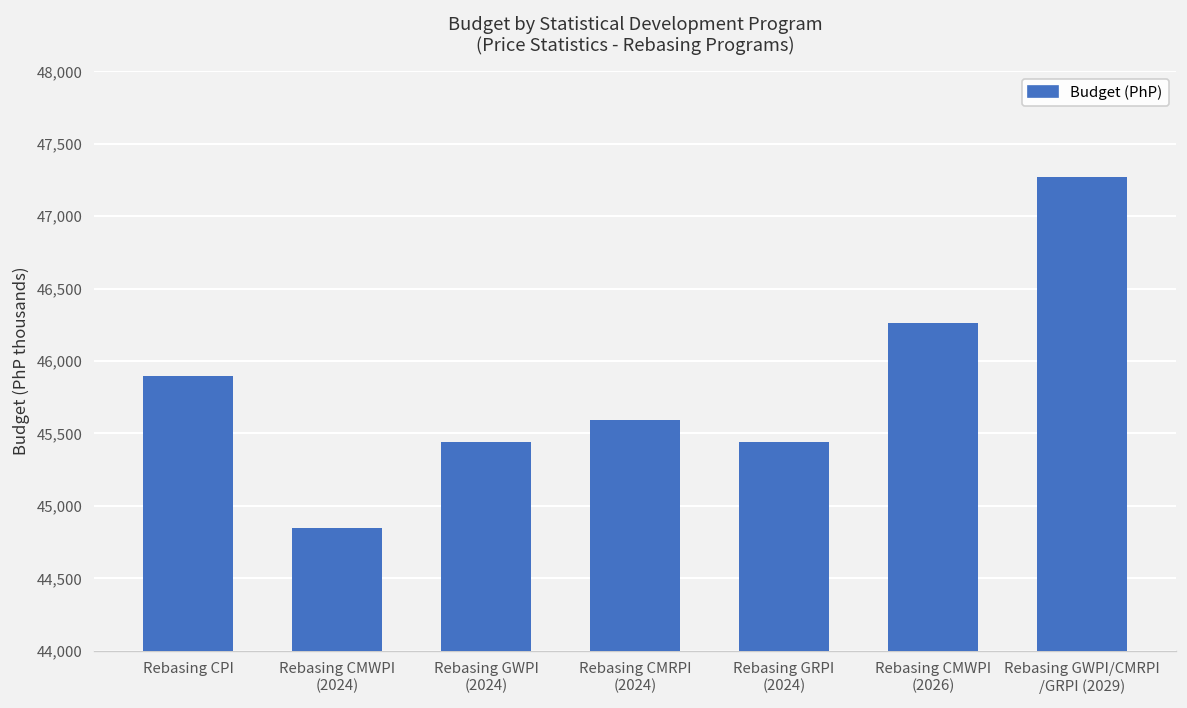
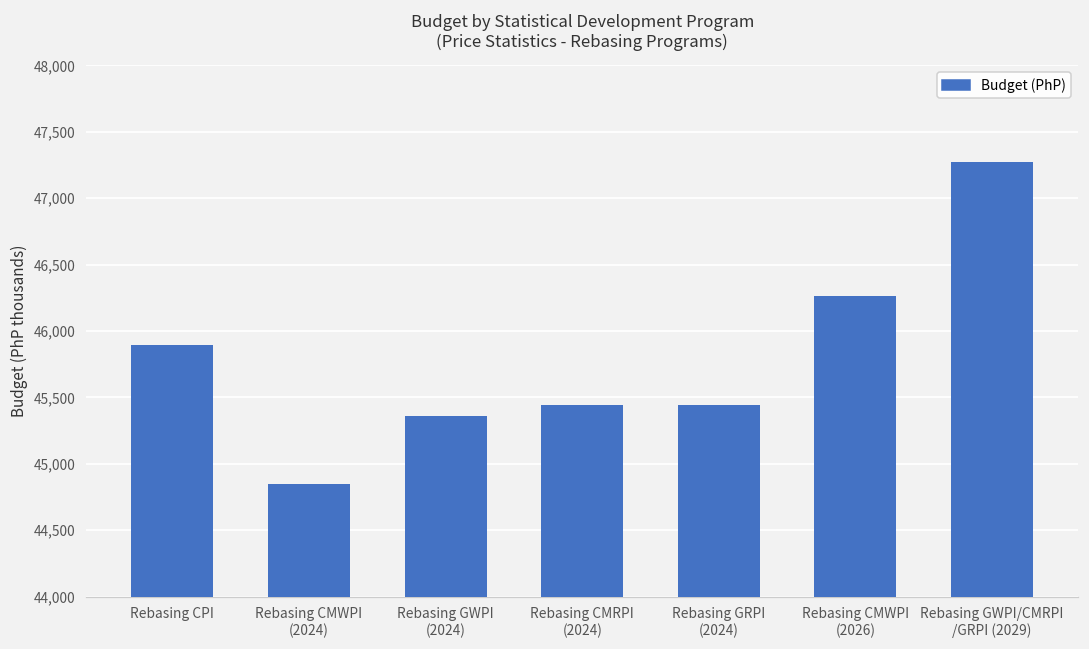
Rebasing GWPI (2024): 45,440 -> 45,360
Rebasing CMRPI (2024): 45,600 -> 45,440
